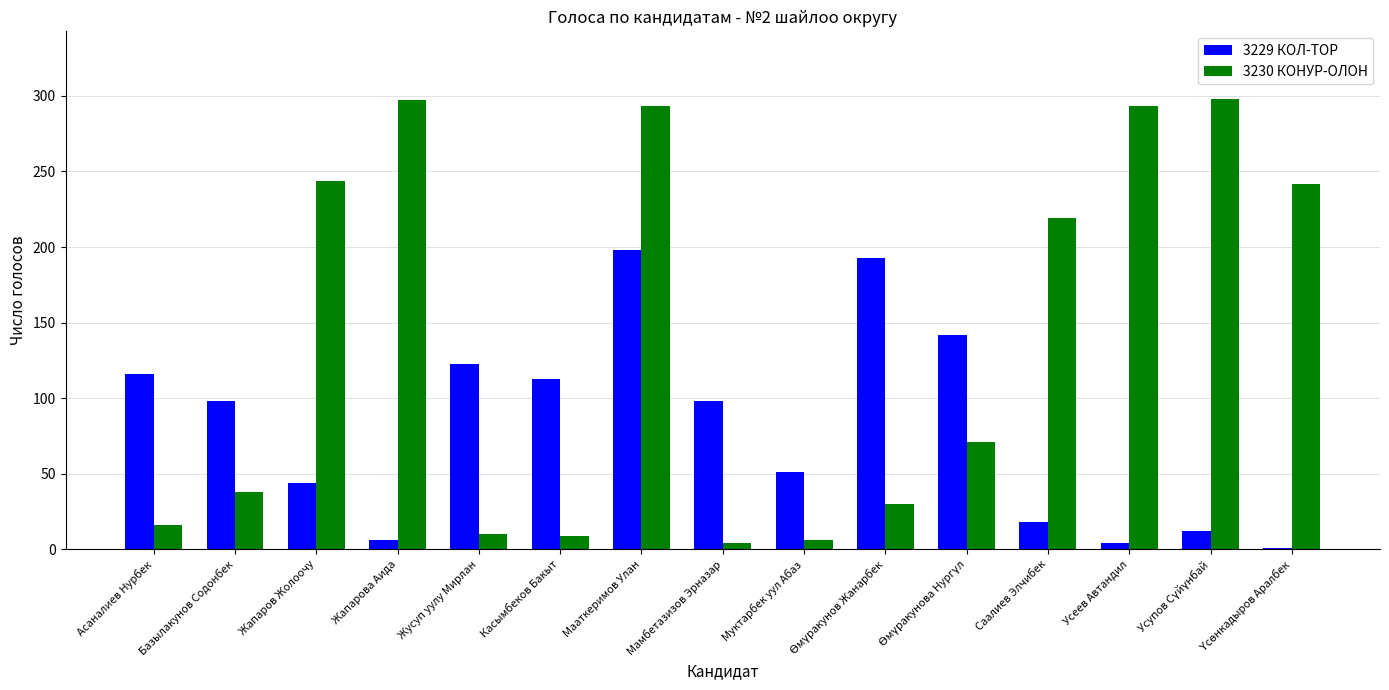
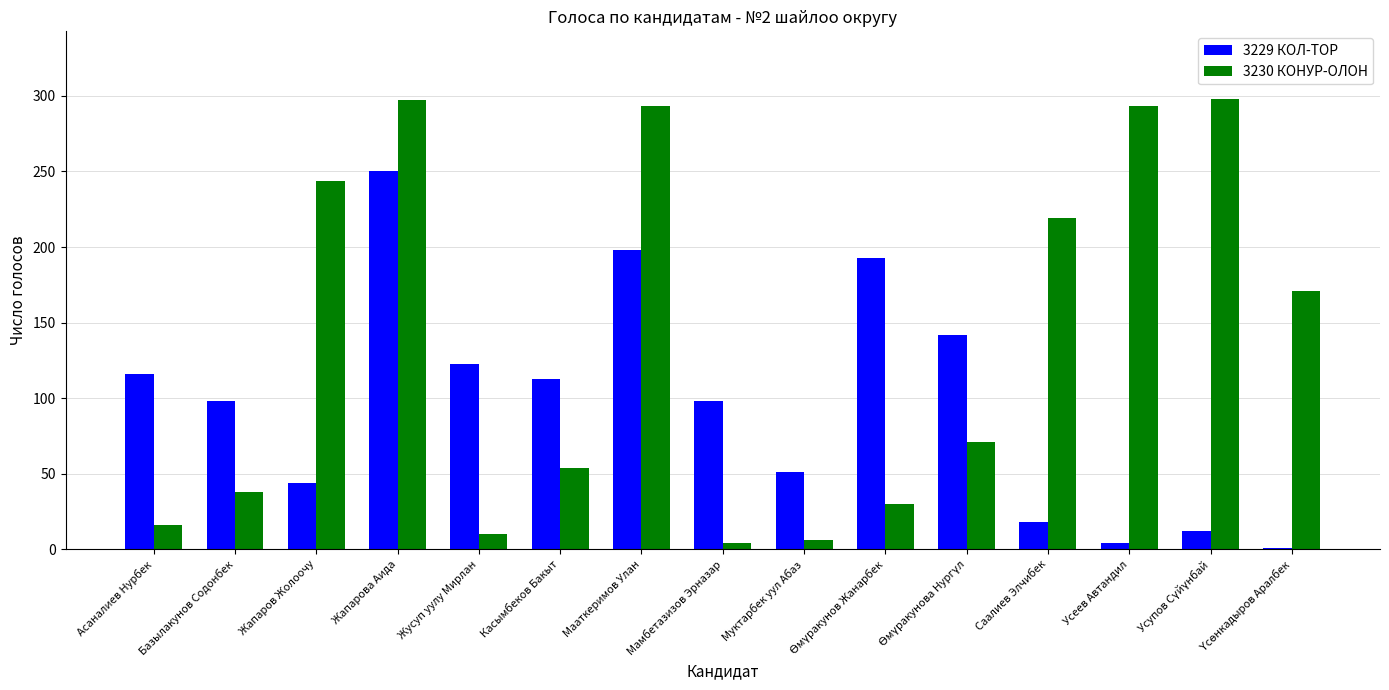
3229 КОЛ-ТОР, Жапарова Аида: 6 -> 250
3230 КОНУР-ОЛОН, Касымбеков Бакыт: 9 -> 54
3230 КОНУР-ОЛОН, Үсөнкадыров Аралбек: 242 -> 171
